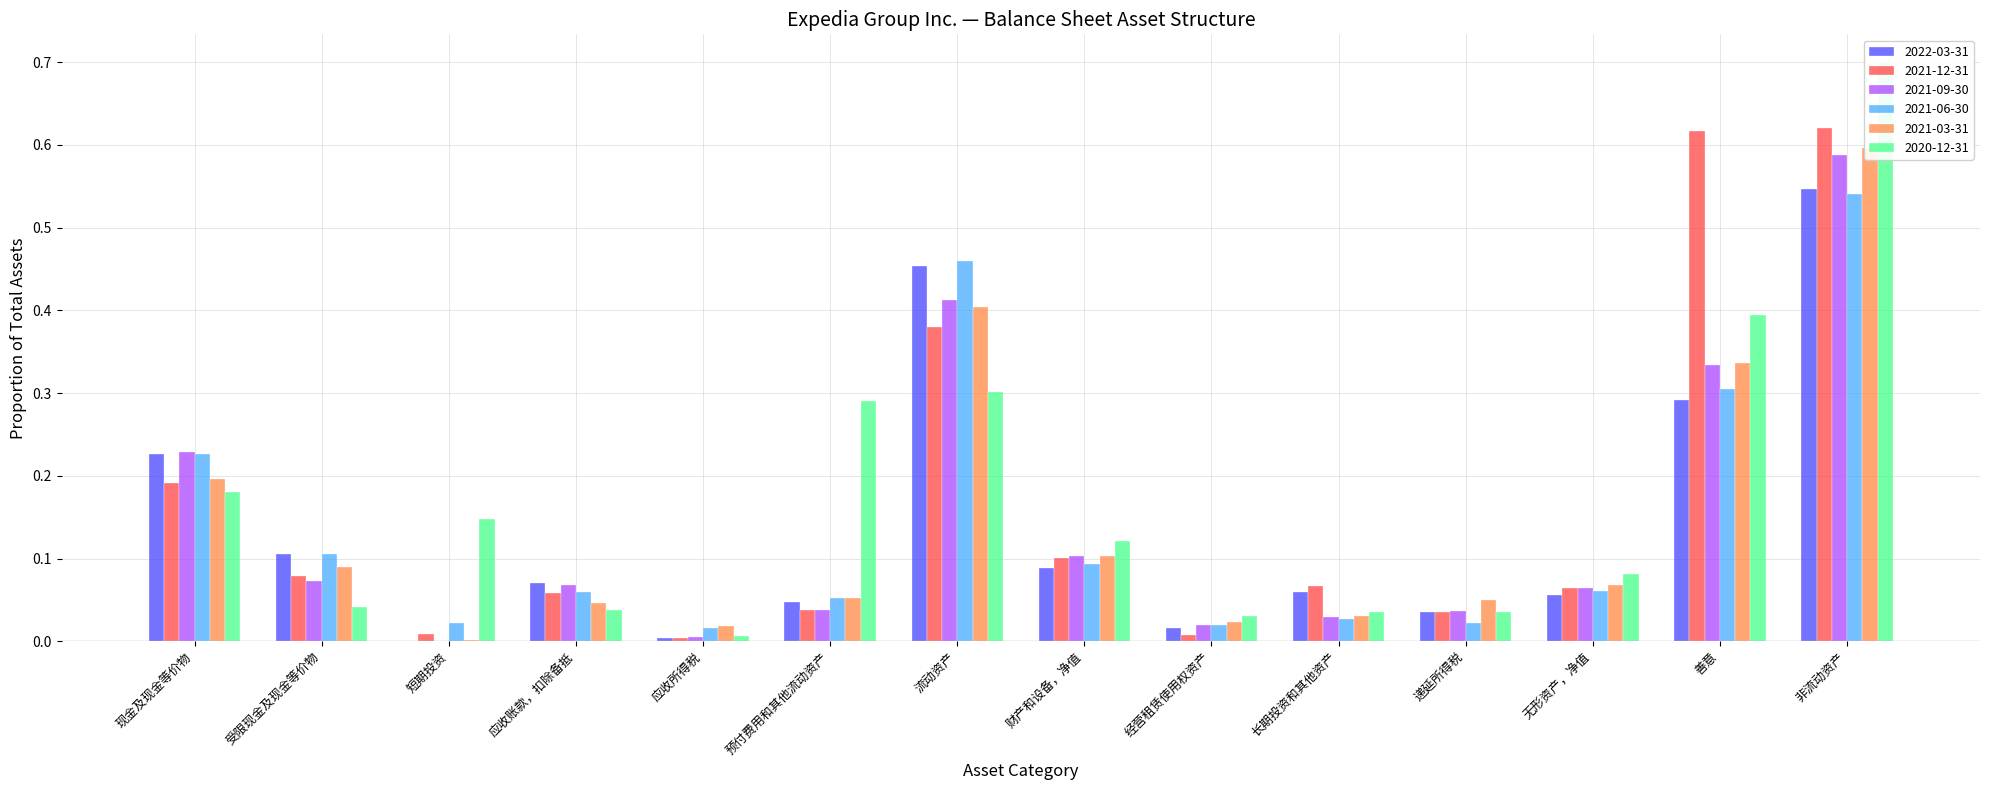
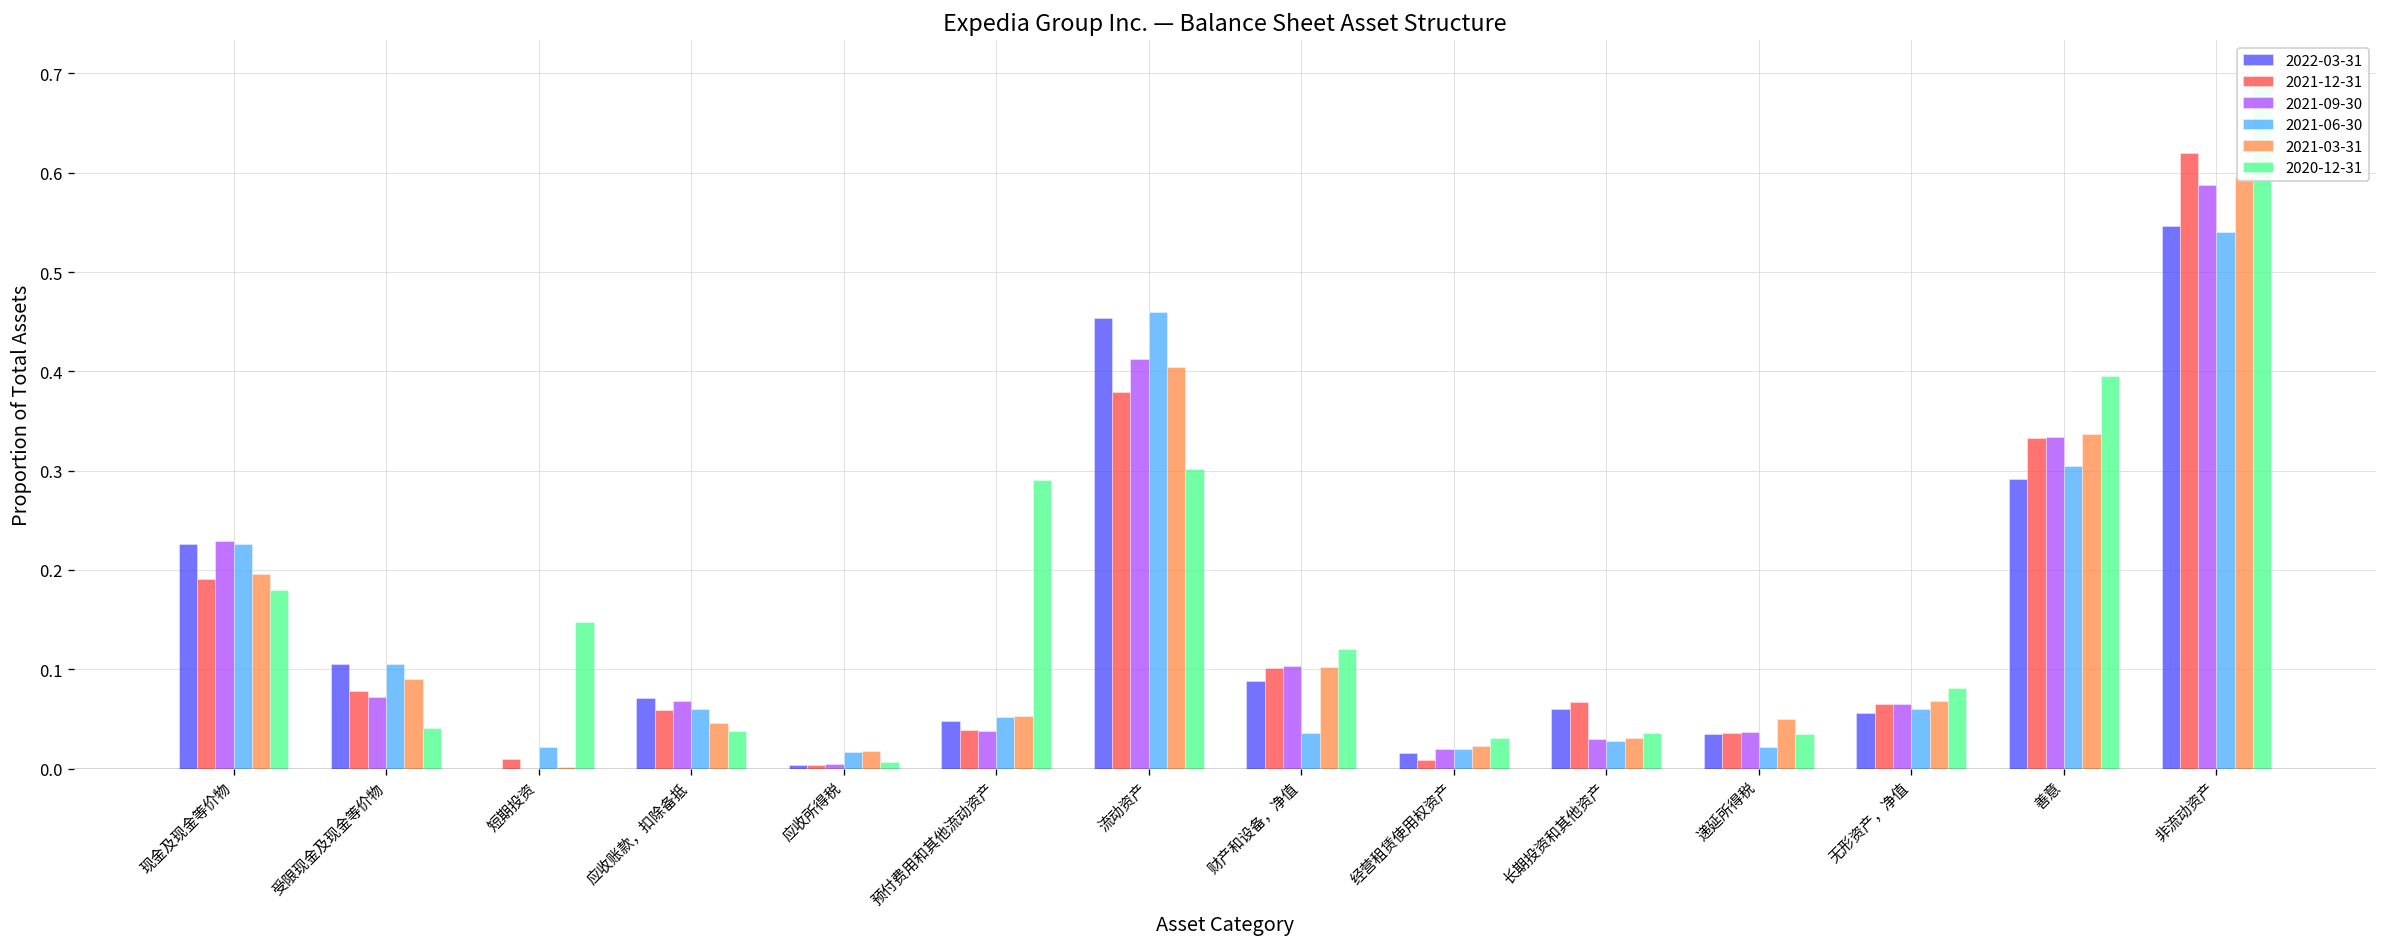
2021-06-30, 财产和设备，净值: 0.09 -> 0.04
2021-12-31, 善意: 0.62 -> 0.33
